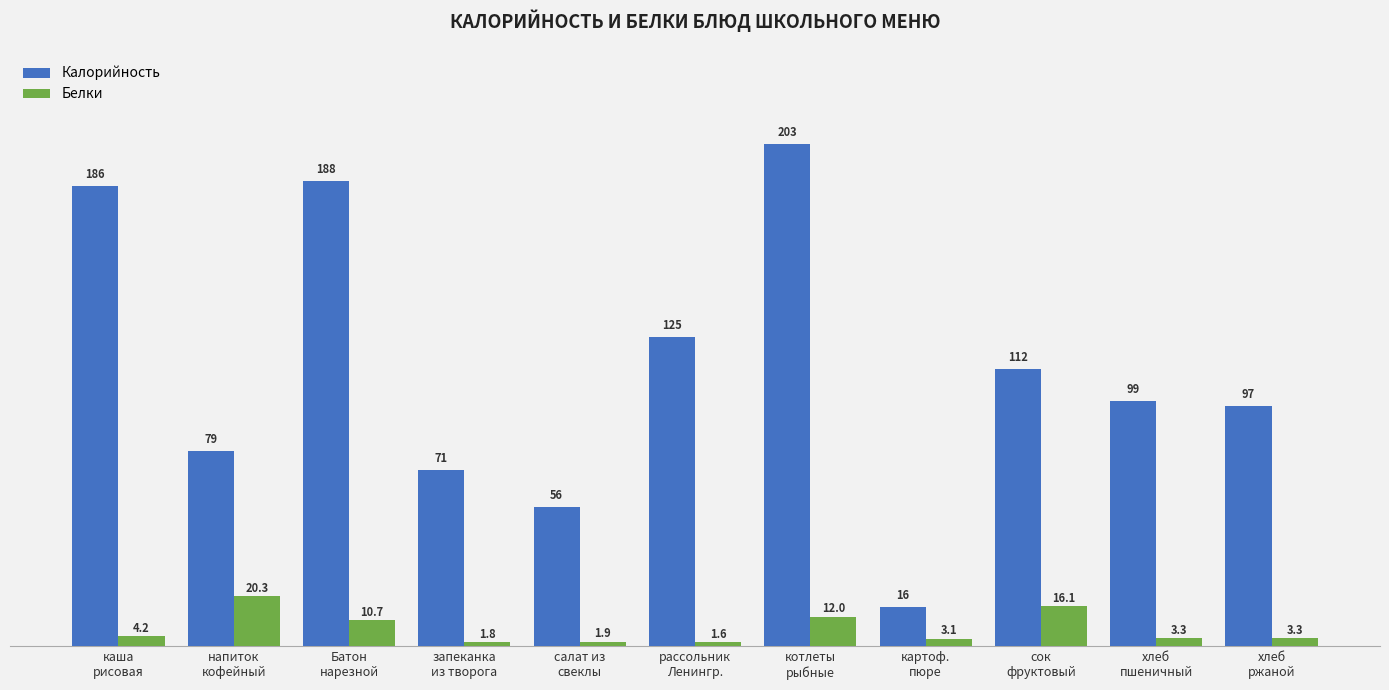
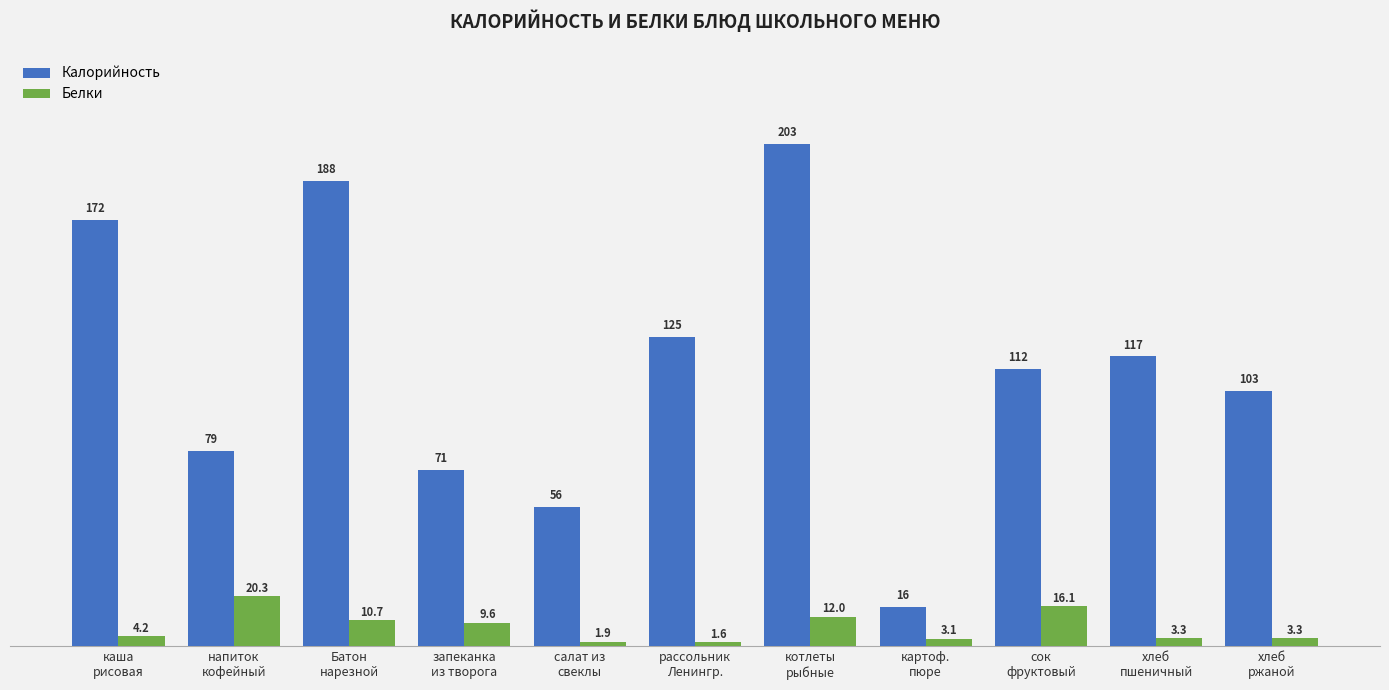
Калорийность, каша рисовая: 186 -> 172
Белки, запеканка из творога: 1.8 -> 9.6
Калорийность, хлеб пшеничный: 99 -> 117
Калорийность, хлеб ржаной: 97 -> 103
